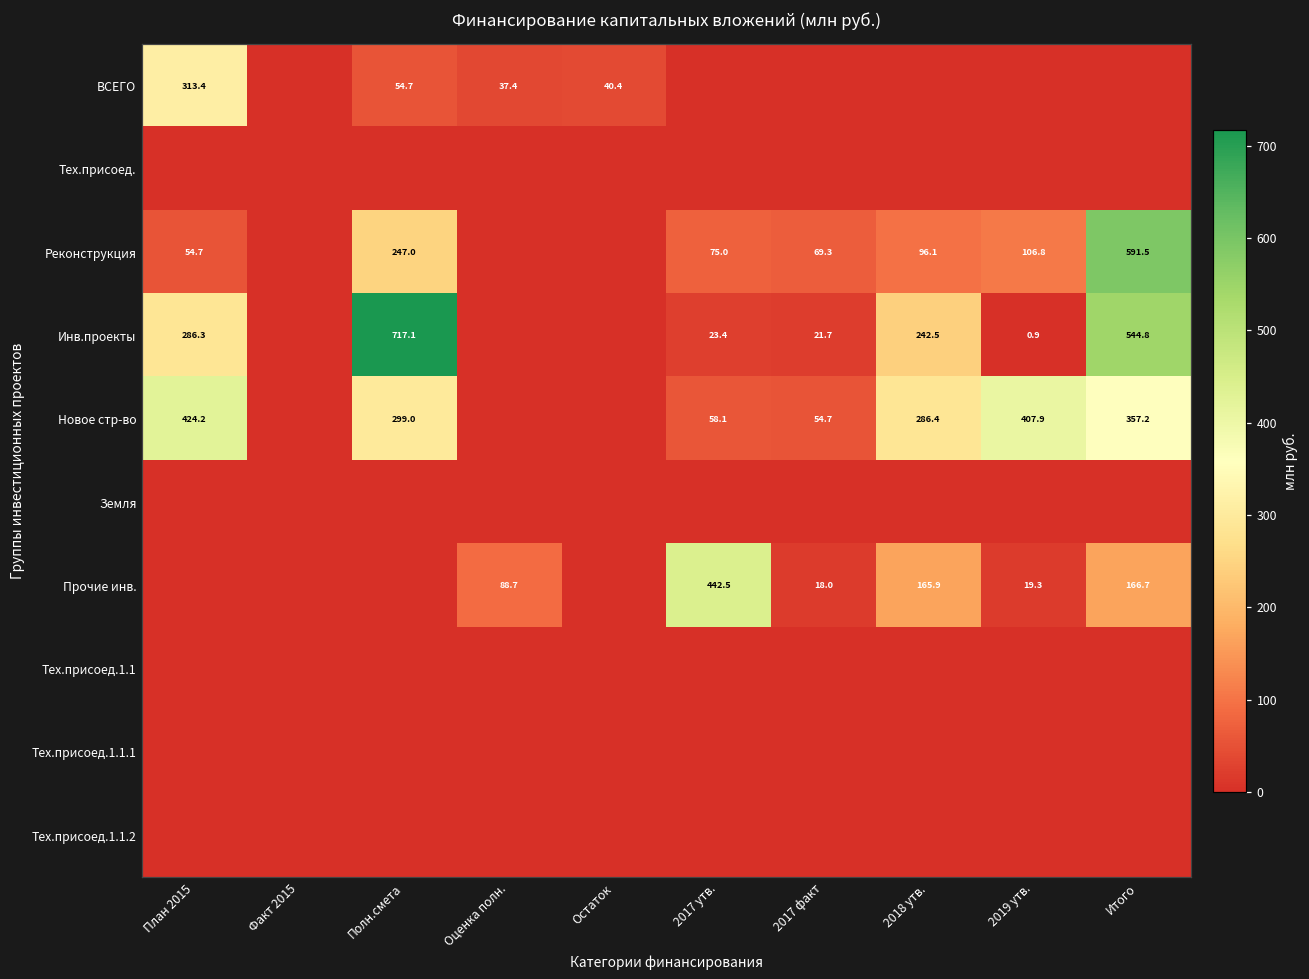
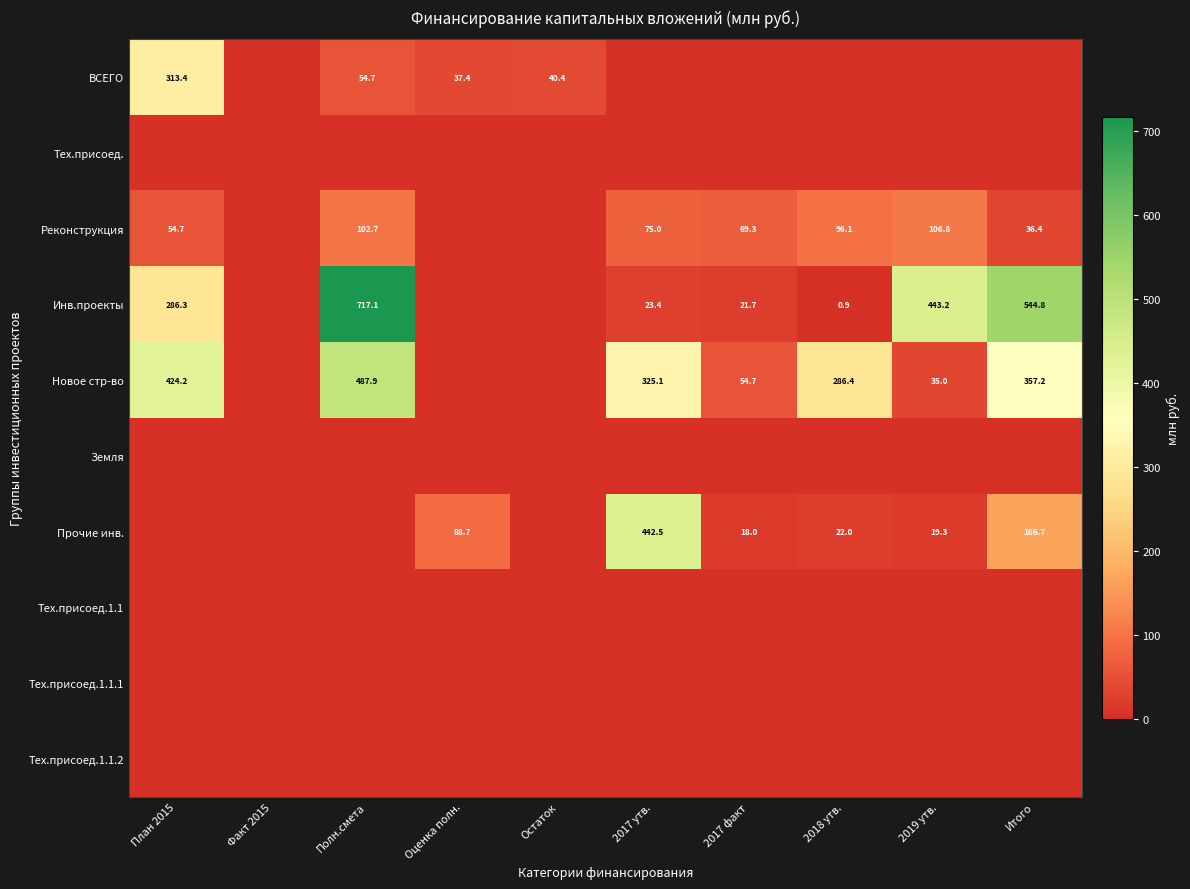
Реконструкция, Полн.смета: 247.0 -> 102.7
Реконструкция, Итого: 591.5 -> 36.4
Инв.проекты, 2018 утв.: 242.5 -> 0.9
Инв.проекты, 2019 утв.: 0.9 -> 443.2
Новое стр-во, Полн.смета: 299.0 -> 487.9
Новое стр-во, 2017 утв.: 58.1 -> 325.1
Новое стр-во, 2019 утв.: 407.9 -> 35.0
Прочие инв., 2018 утв.: 165.9 -> 22.0
